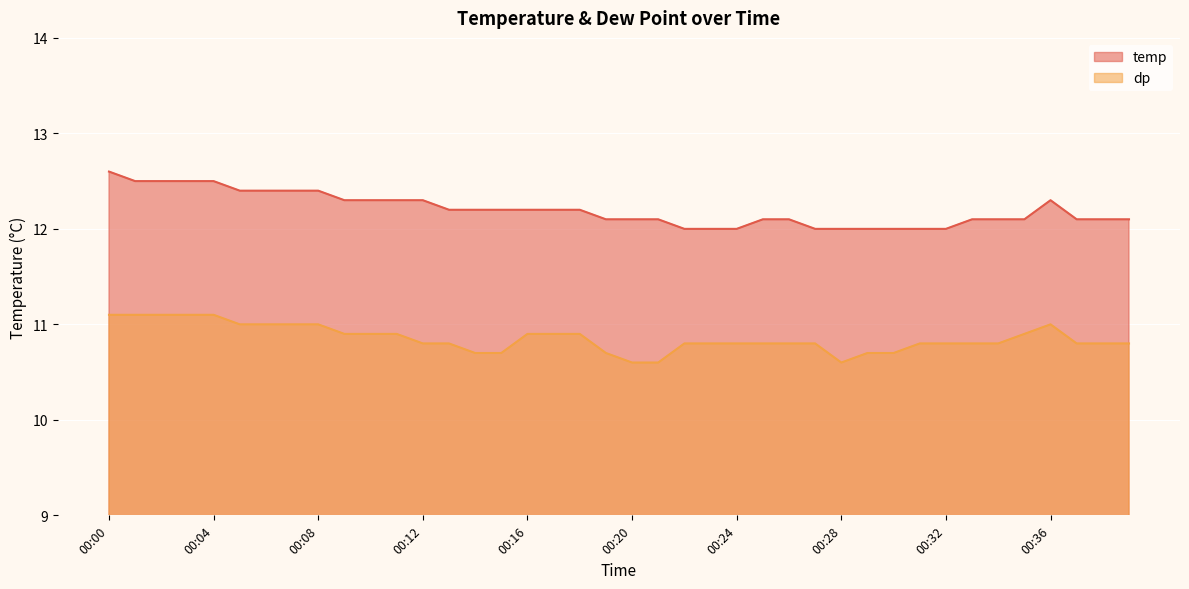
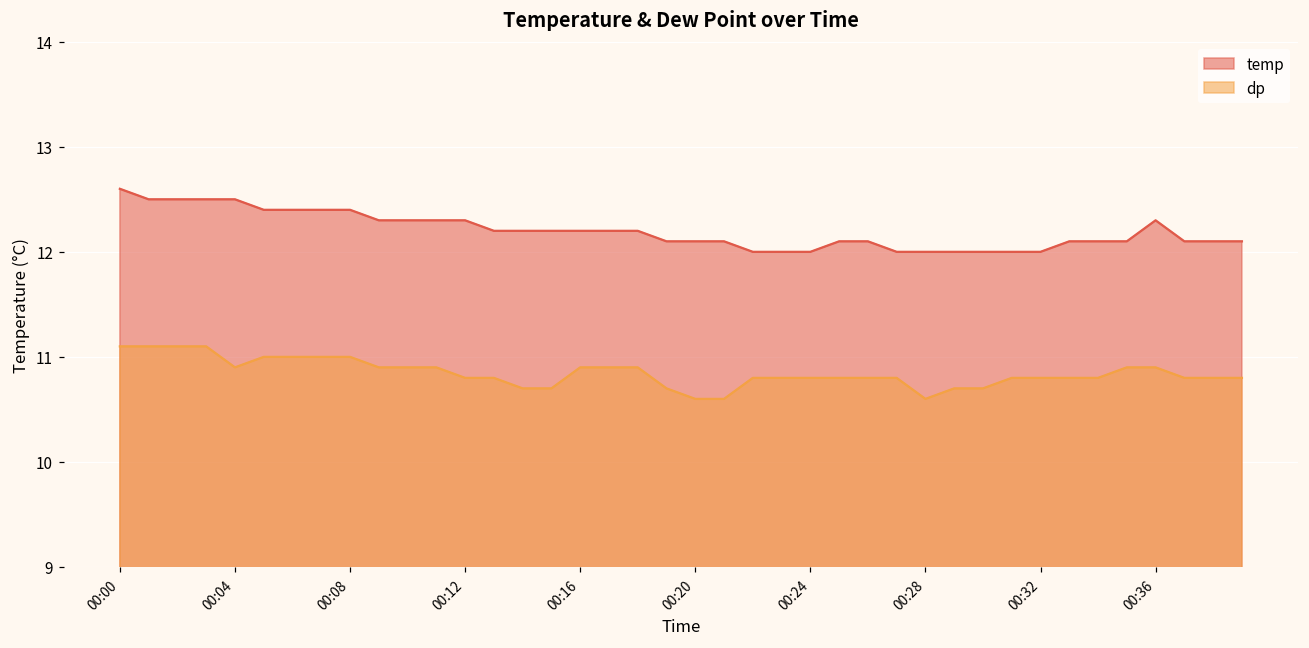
dp, 00:04: 11.1 -> 10.9
dp, 00:36: 11.0 -> 10.9
